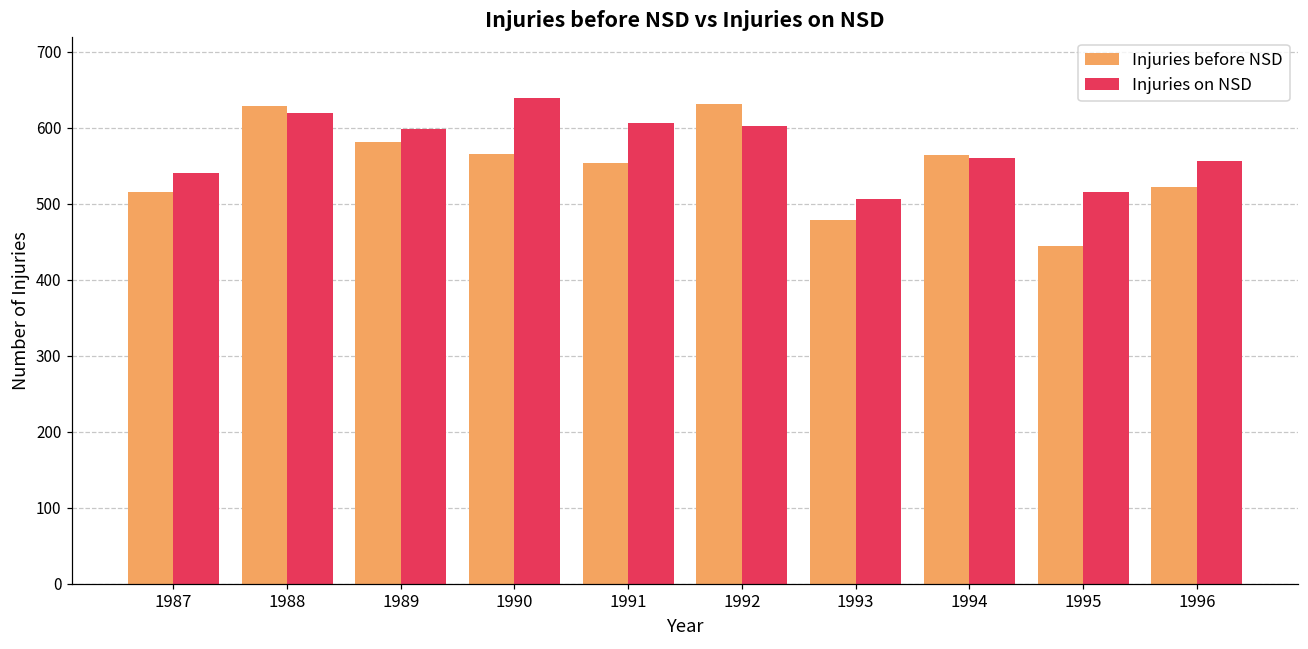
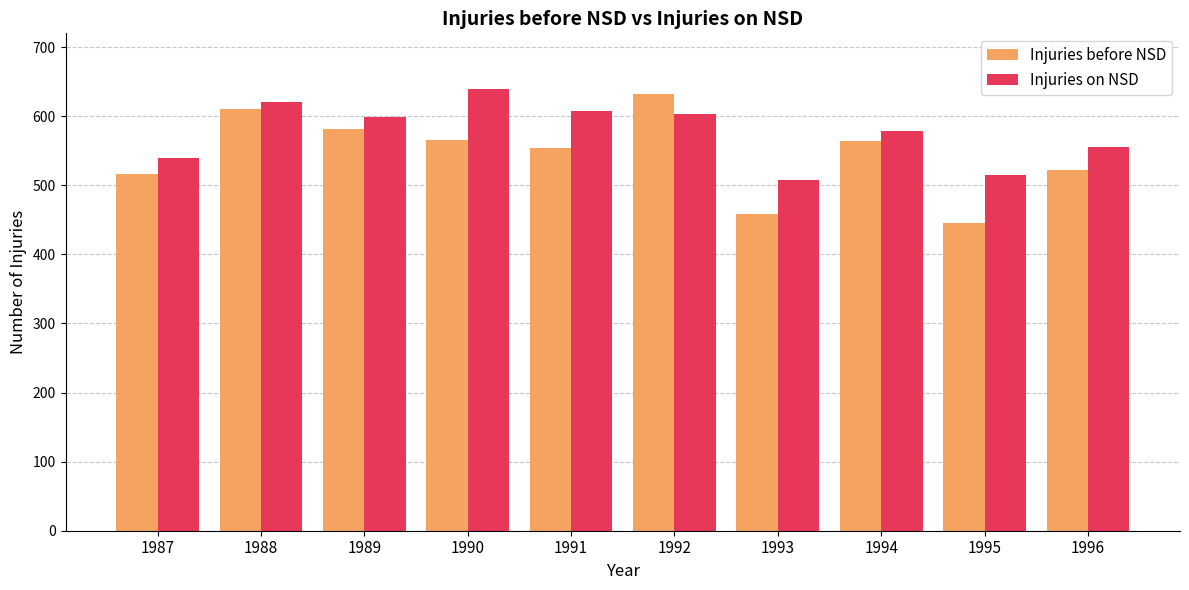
Injuries before NSD, 1988: 630 -> 610
Injuries before NSD, 1993: 480 -> 460
Injuries on NSD, 1994: 560 -> 580
